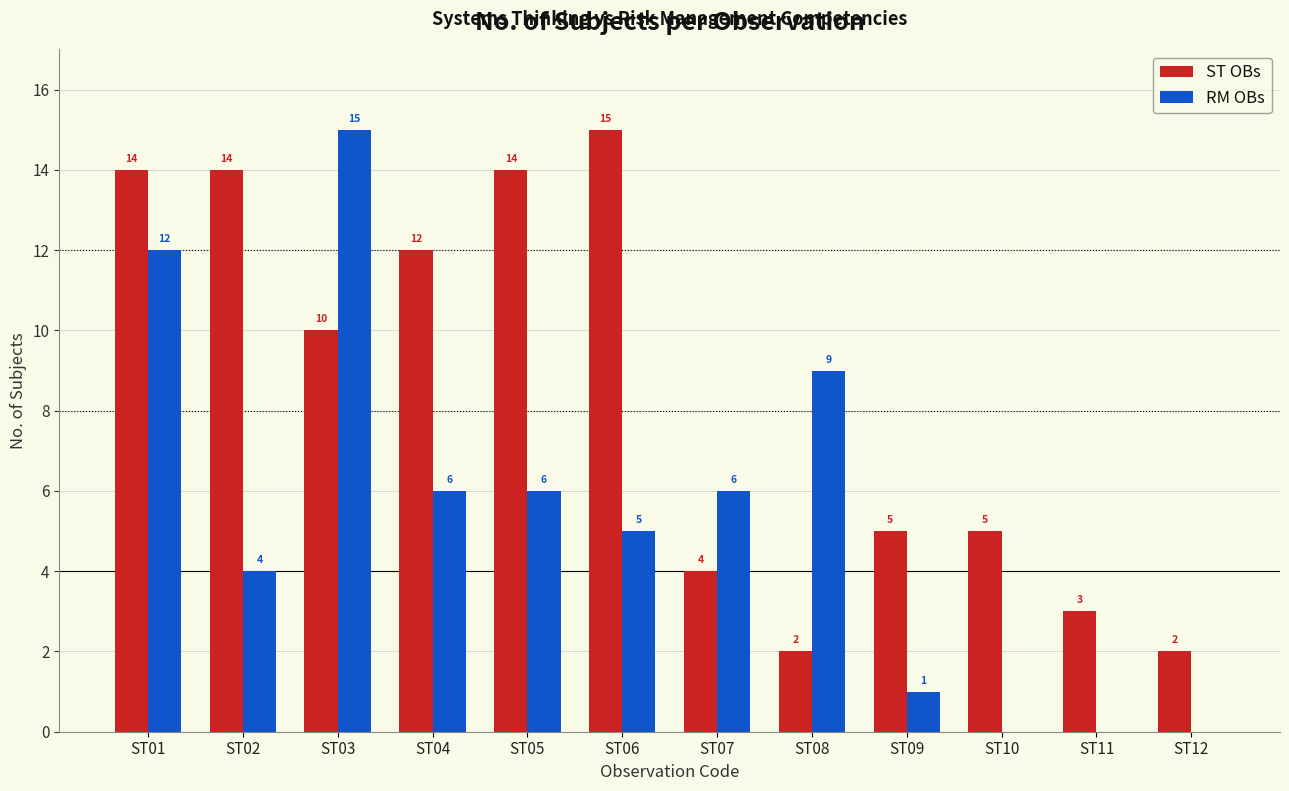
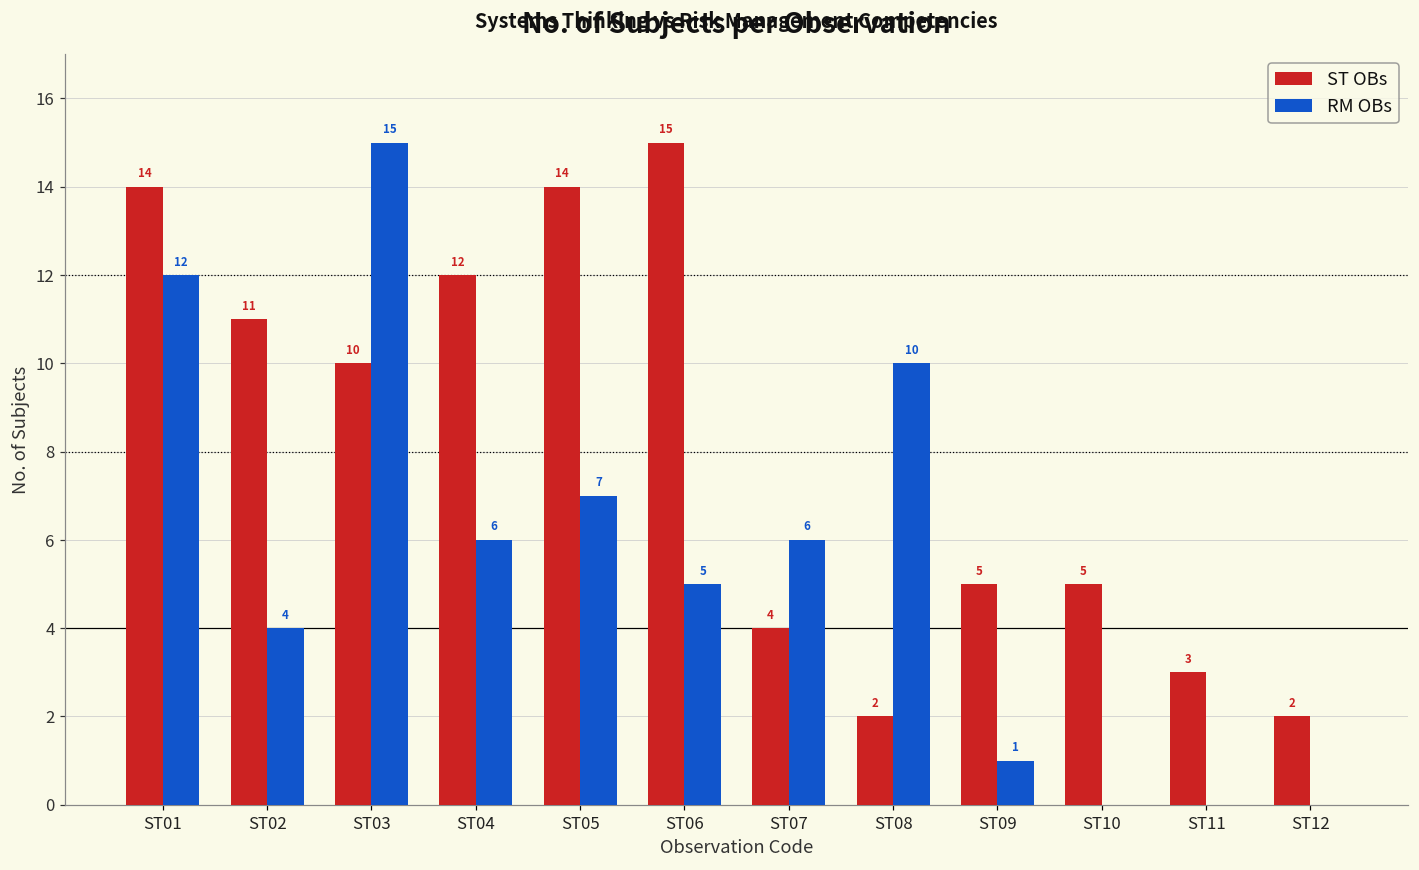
ST OBs, ST02: 14 -> 11
RM OBs, ST05: 6 -> 7
RM OBs, ST08: 9 -> 10
